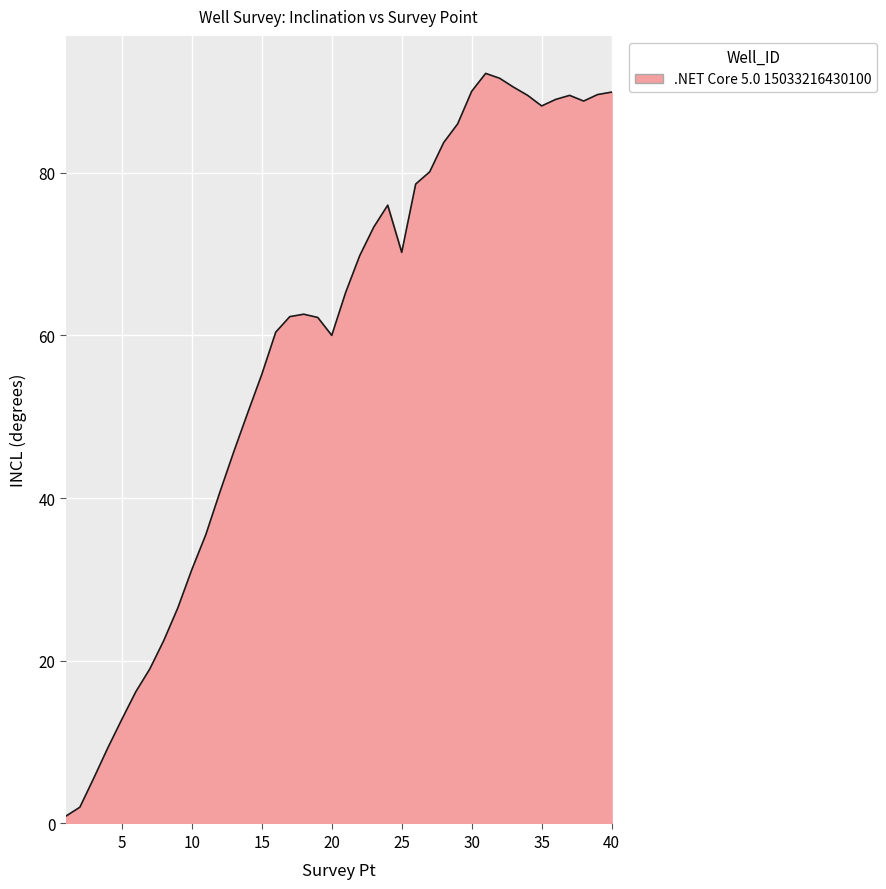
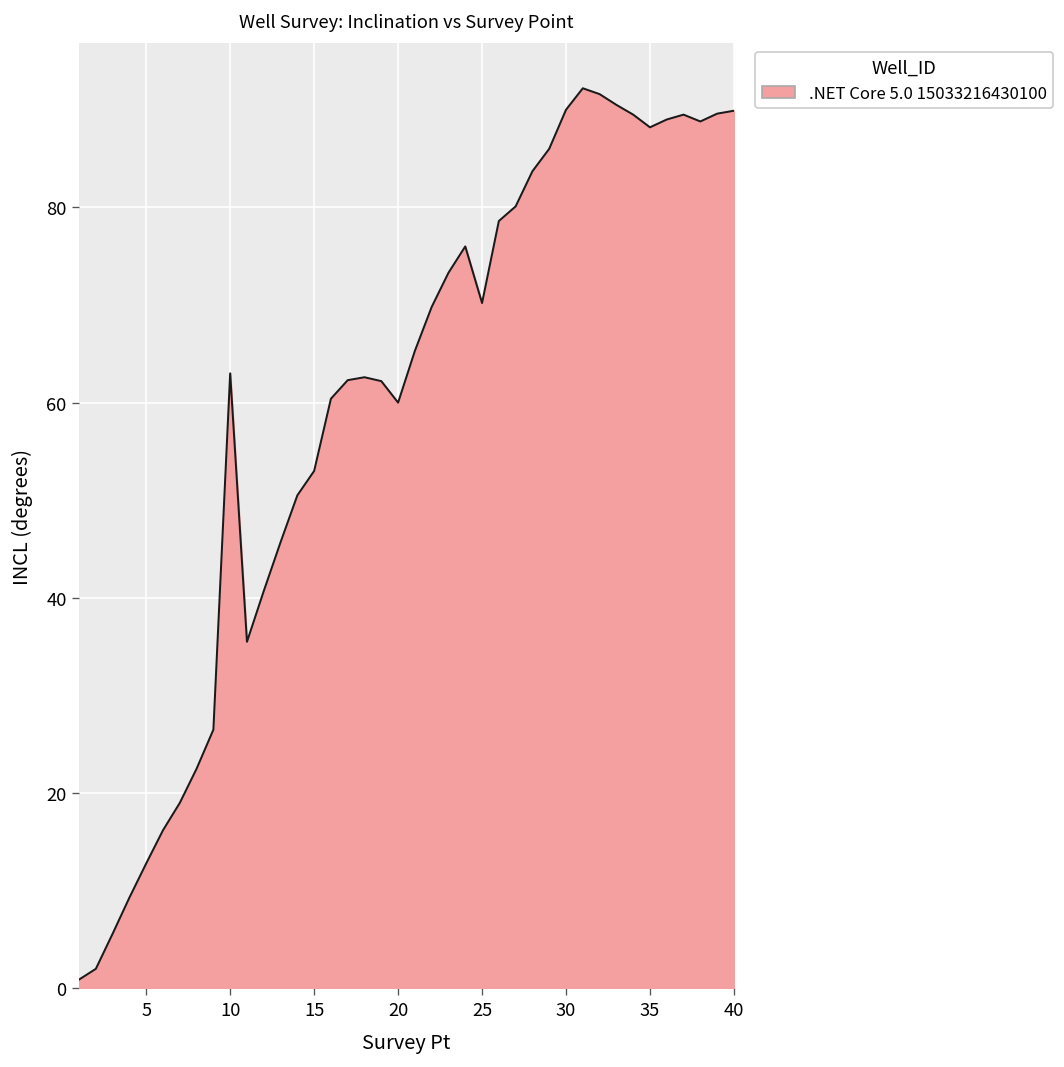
10: 31 -> 63
15: 55 -> 53
